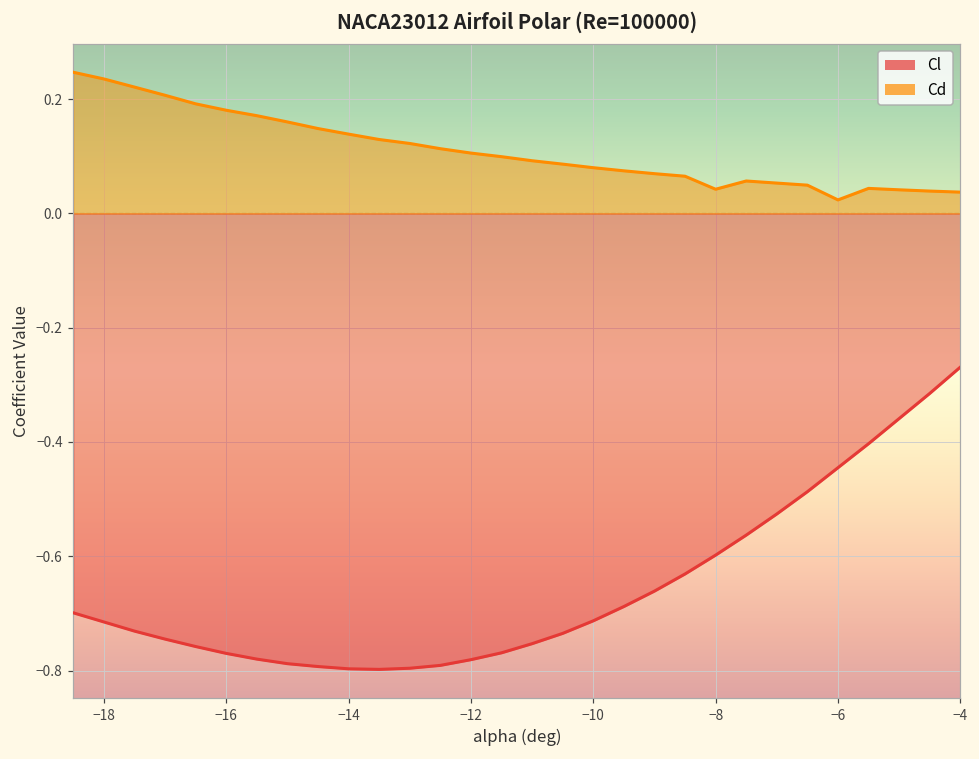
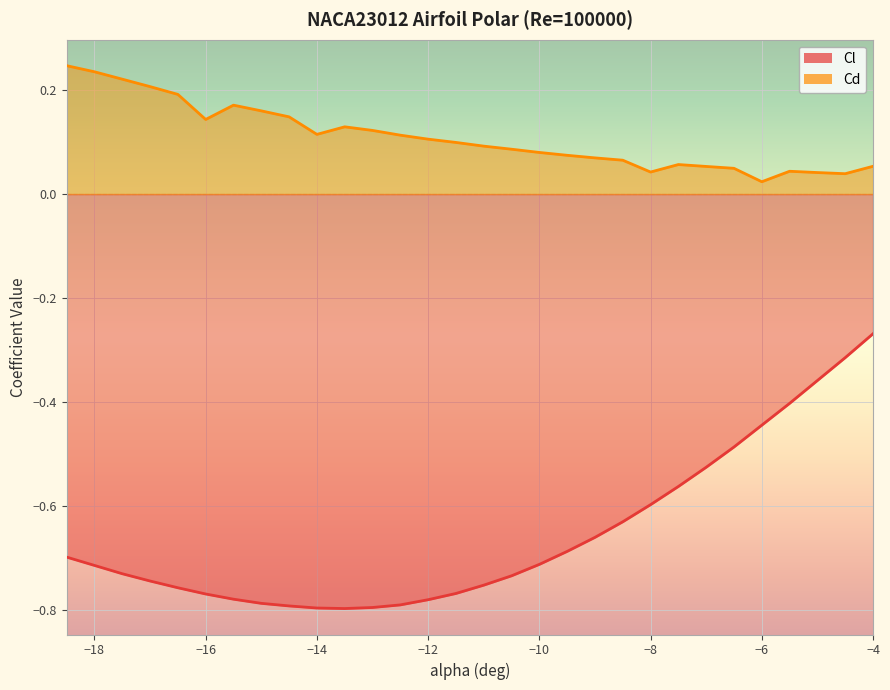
Cd, −16: 0.18 -> 0.14
Cd, −14: 0.14 -> 0.11
Cd, −4: 0.04 -> 0.05
